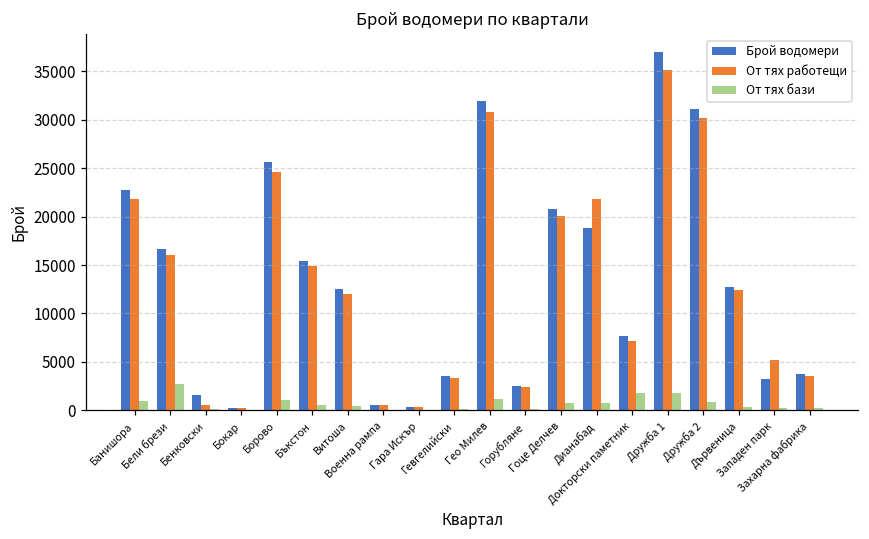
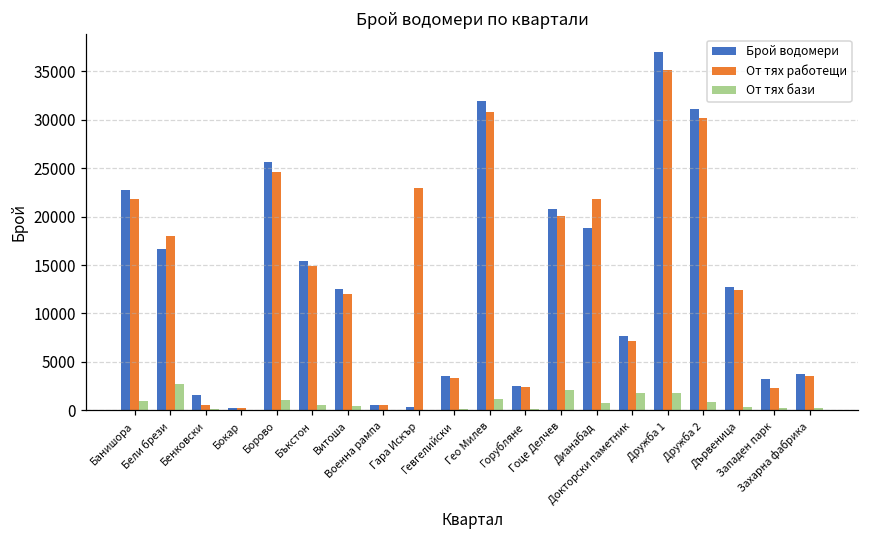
От тях работещи, Бели брези: 16000 -> 18000
От тях работещи, Гара Искър: 0 -> 23000
От тях бази, Гоце Делчев: 1000 -> 2000
От тях работещи, Западен парк: 5000 -> 2000
